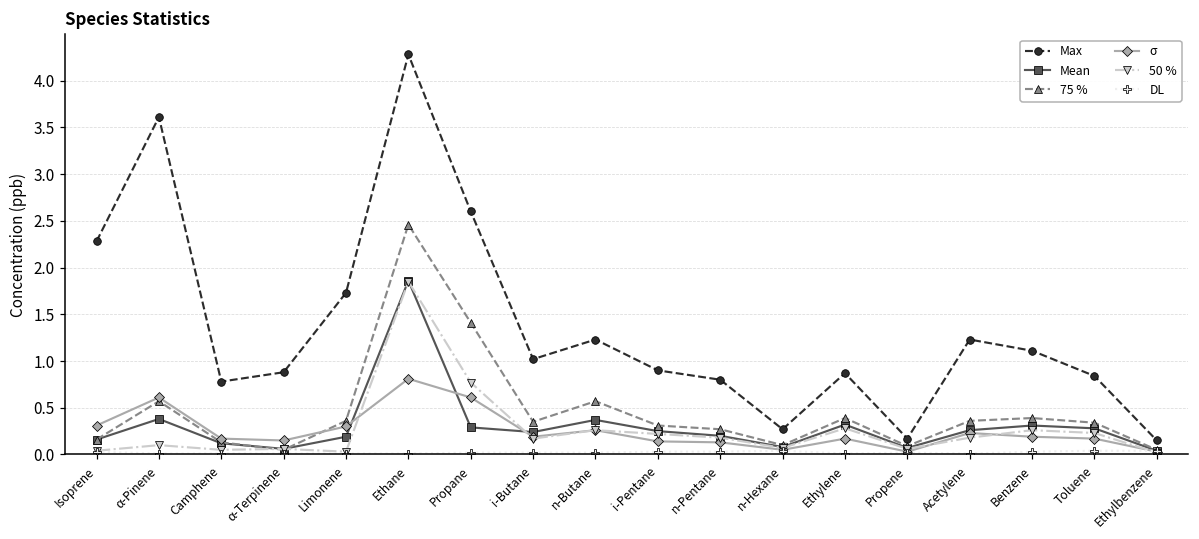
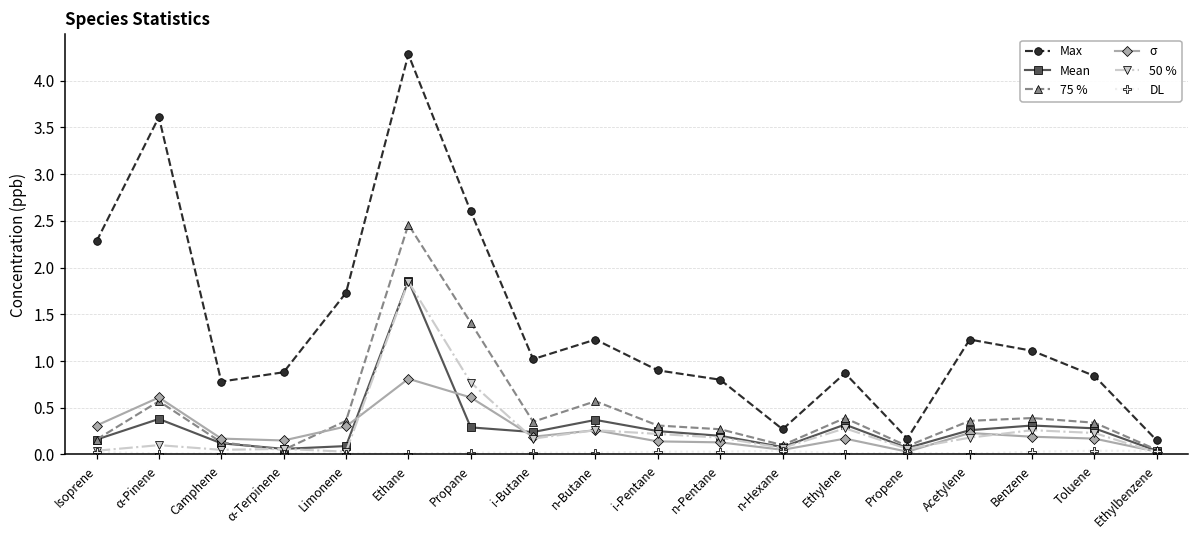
Mean, Limonene: 0.2 -> 0.1
